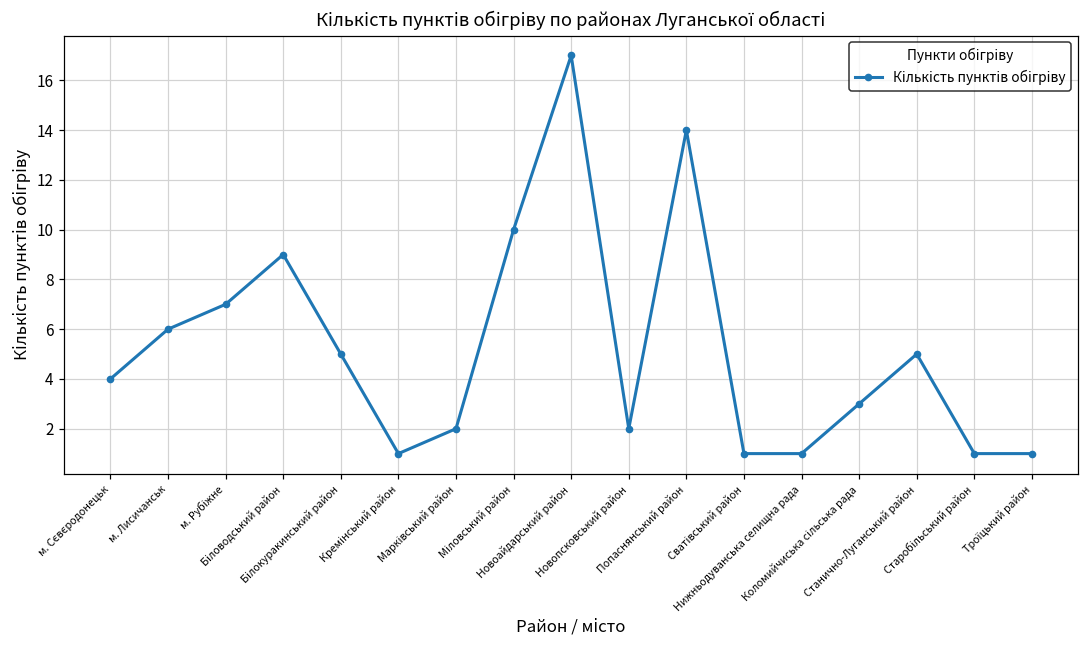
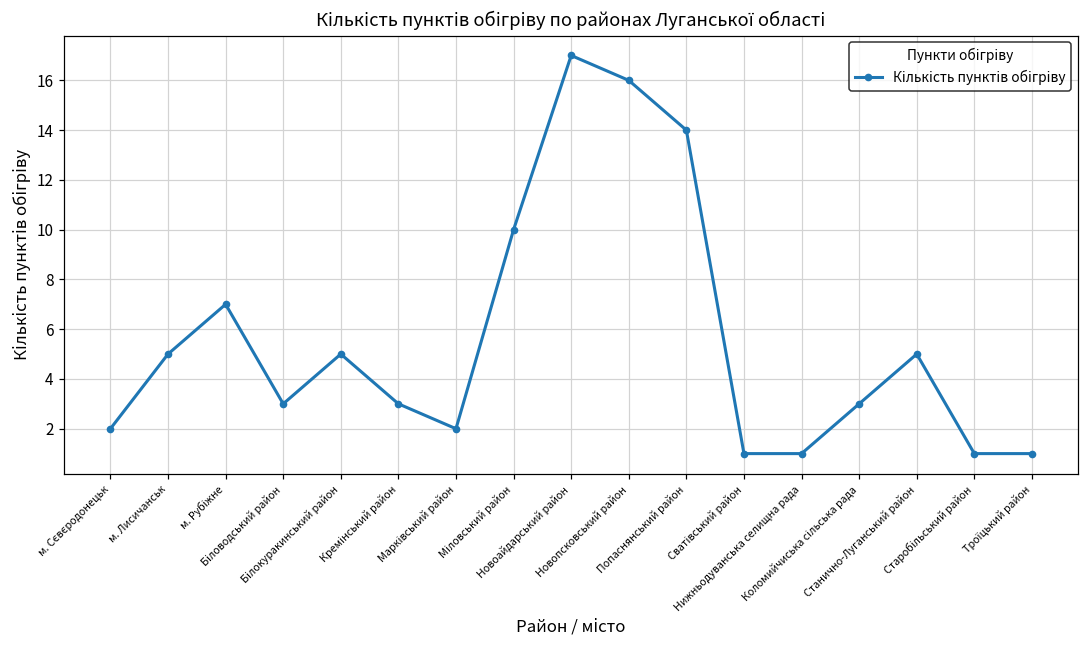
м. Сєвєродонецьк: 4 -> 2
м. Лисичанськ: 6 -> 5
Біловодський район: 9 -> 3
Кремінський район: 1 -> 3
Новопсковський район: 2 -> 16
